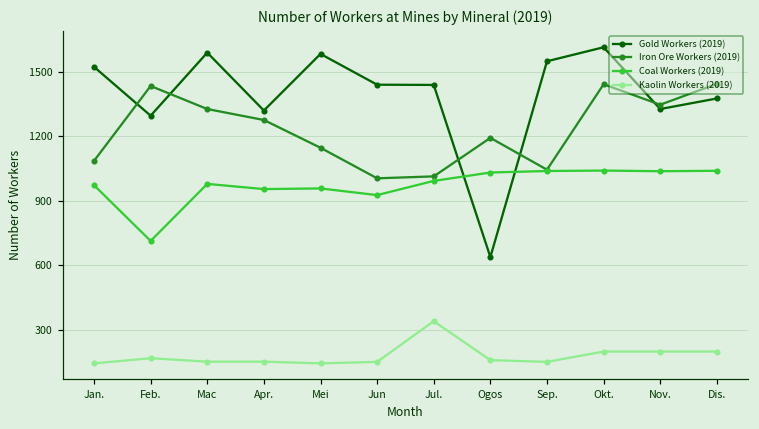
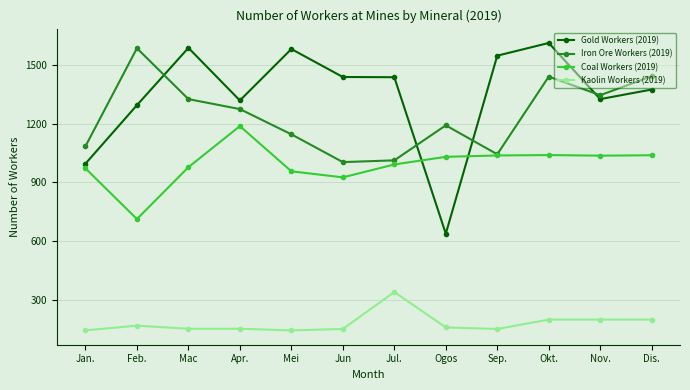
Gold Workers (2019), Jan.: 1520 -> 1000
Iron Ore Workers (2019), Feb.: 1430 -> 1590
Coal Workers (2019), Apr.: 950 -> 1190
